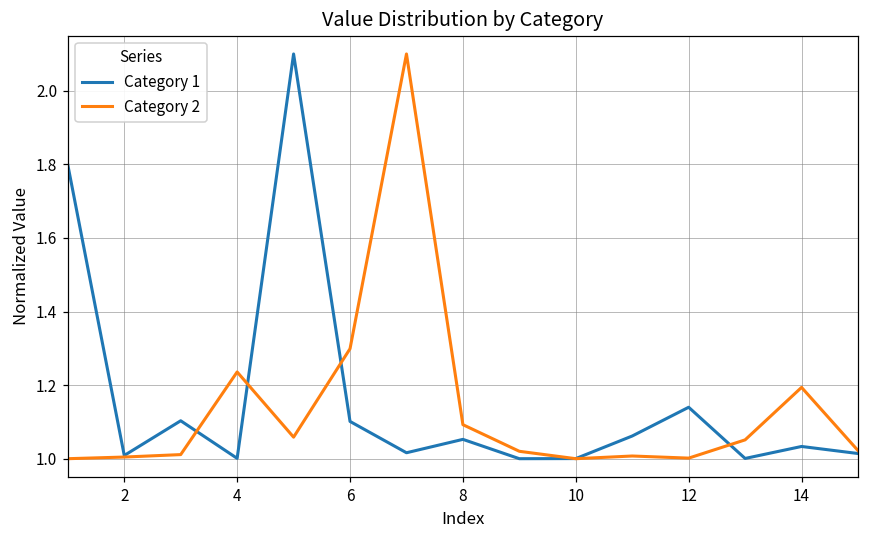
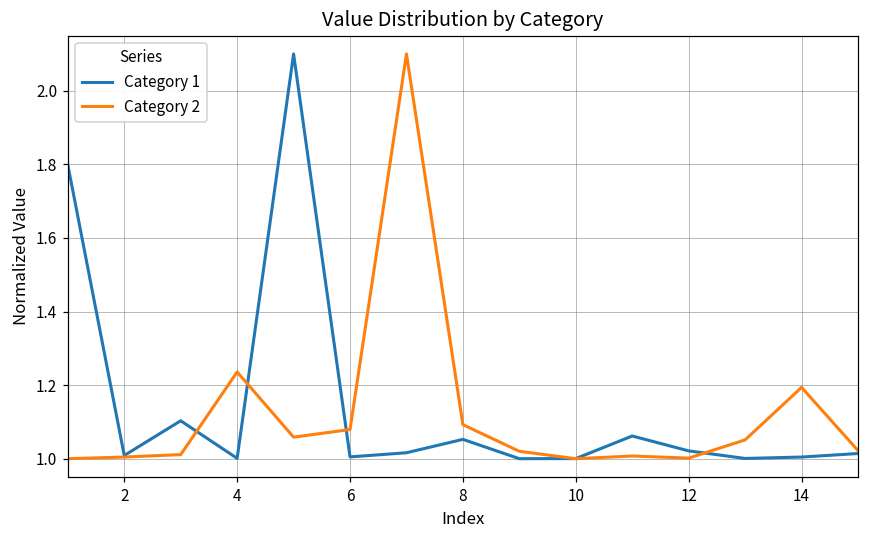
Category 1, 6: 1.10 -> 1.00
Category 2, 6: 1.30 -> 1.08
Category 1, 12: 1.14 -> 1.02
Category 1, 14: 1.03 -> 1.00
